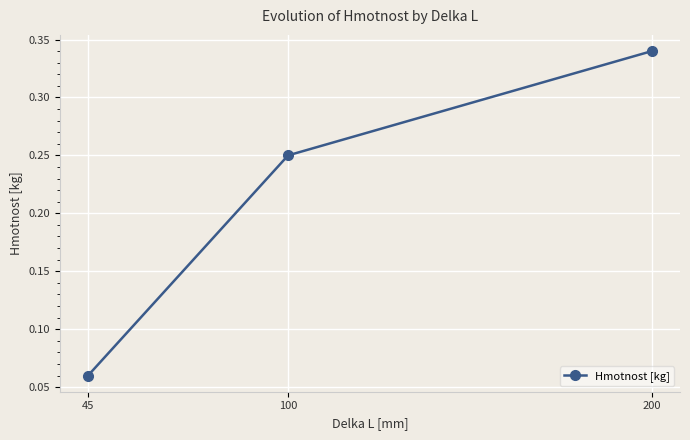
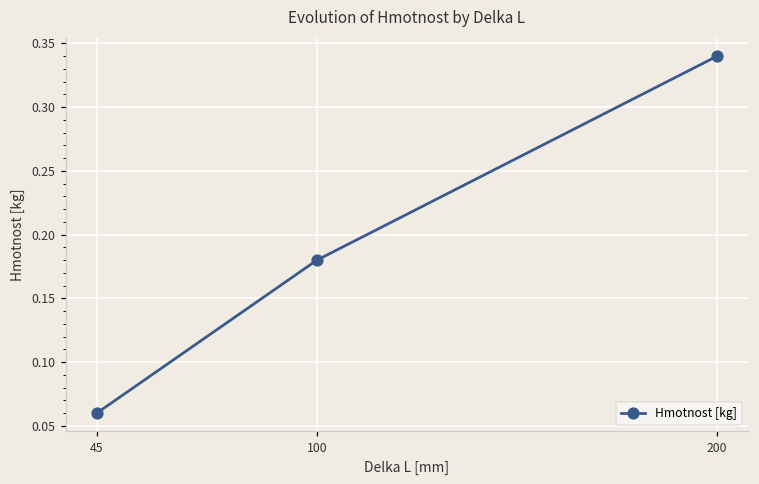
100: 0.25 -> 0.18
